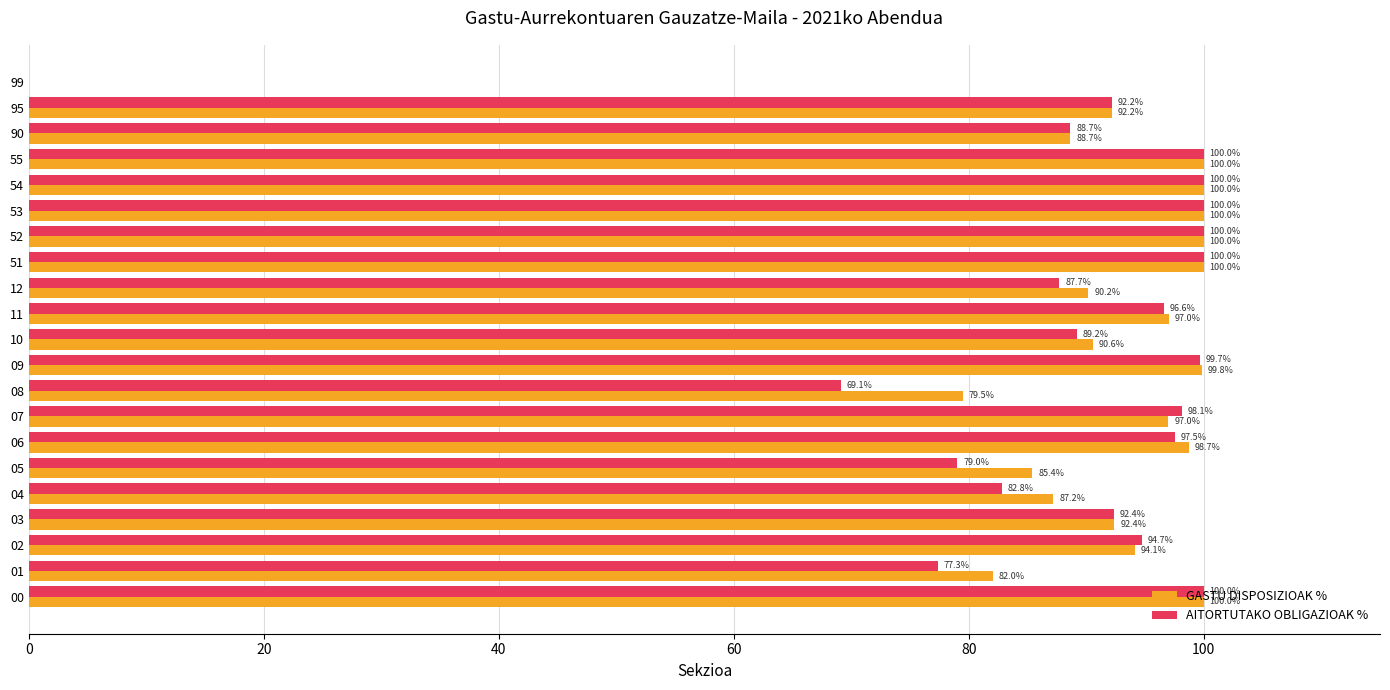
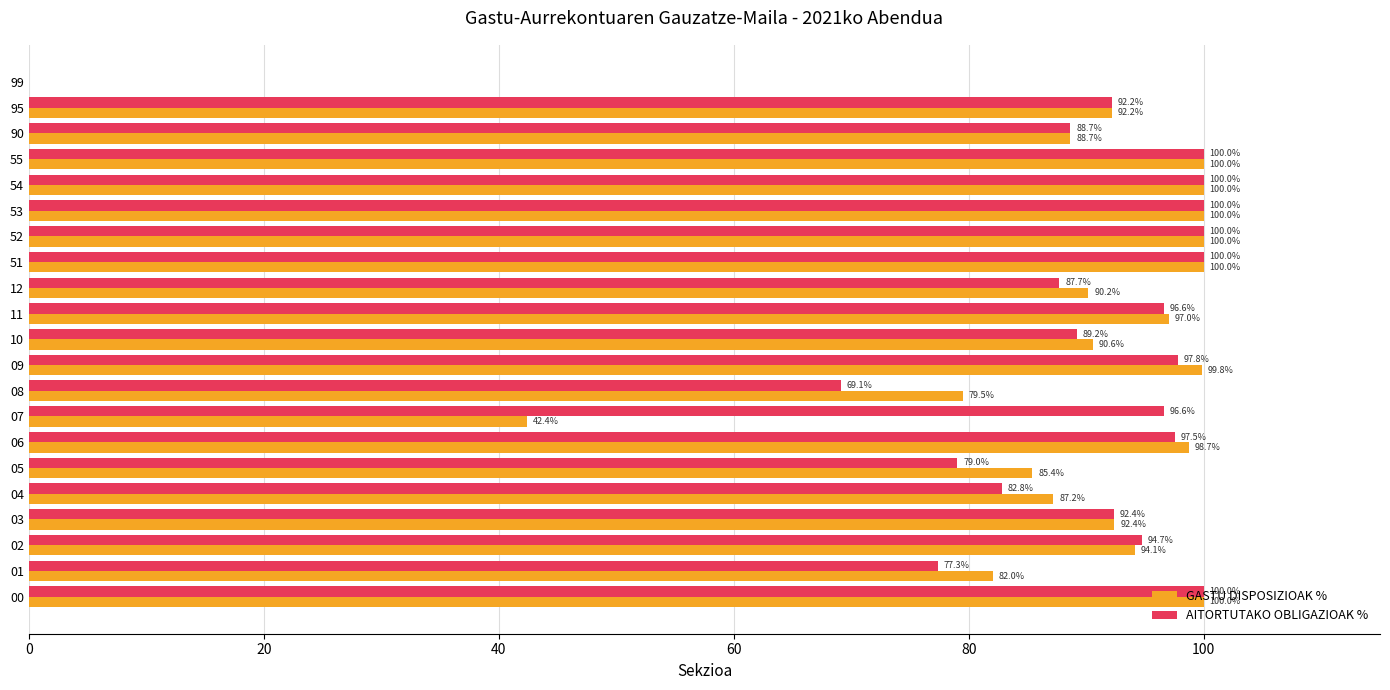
AITORTUTAKO OBLIGAZIOAK %, 09: 99.7% -> 97.8%
AITORTUTAKO OBLIGAZIOAK %, 07: 98.1% -> 96.6%
GASTU DISPOSIZIOAK %, 07: 97.0% -> 42.4%
